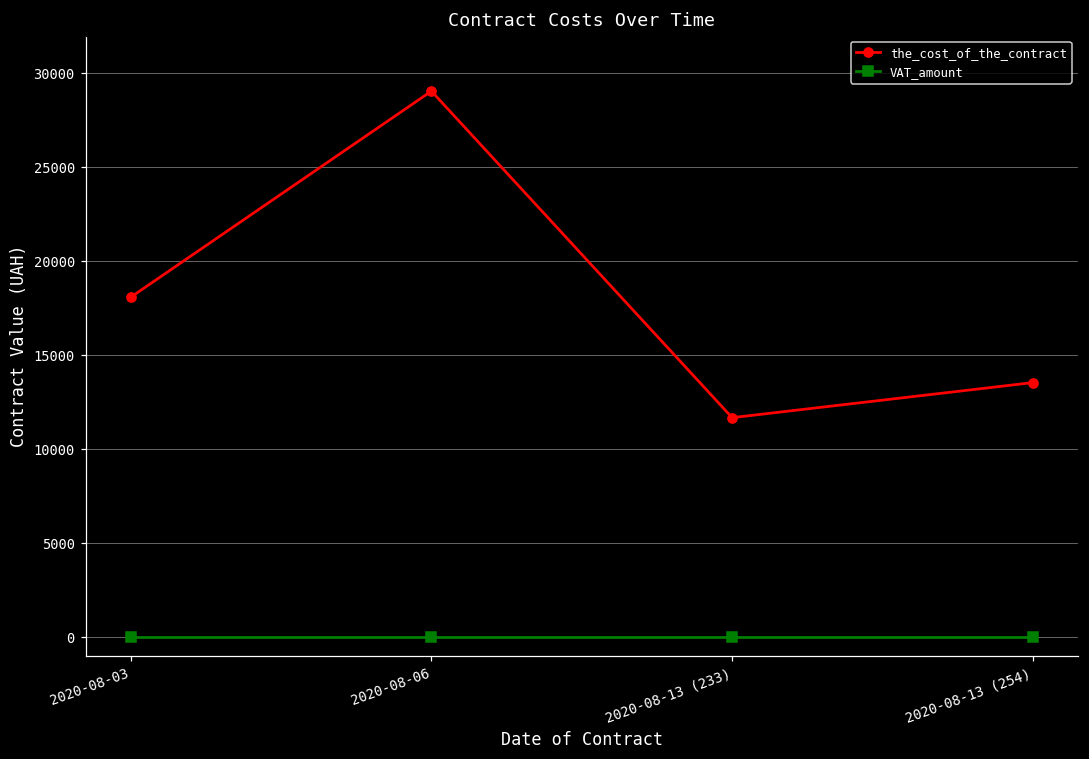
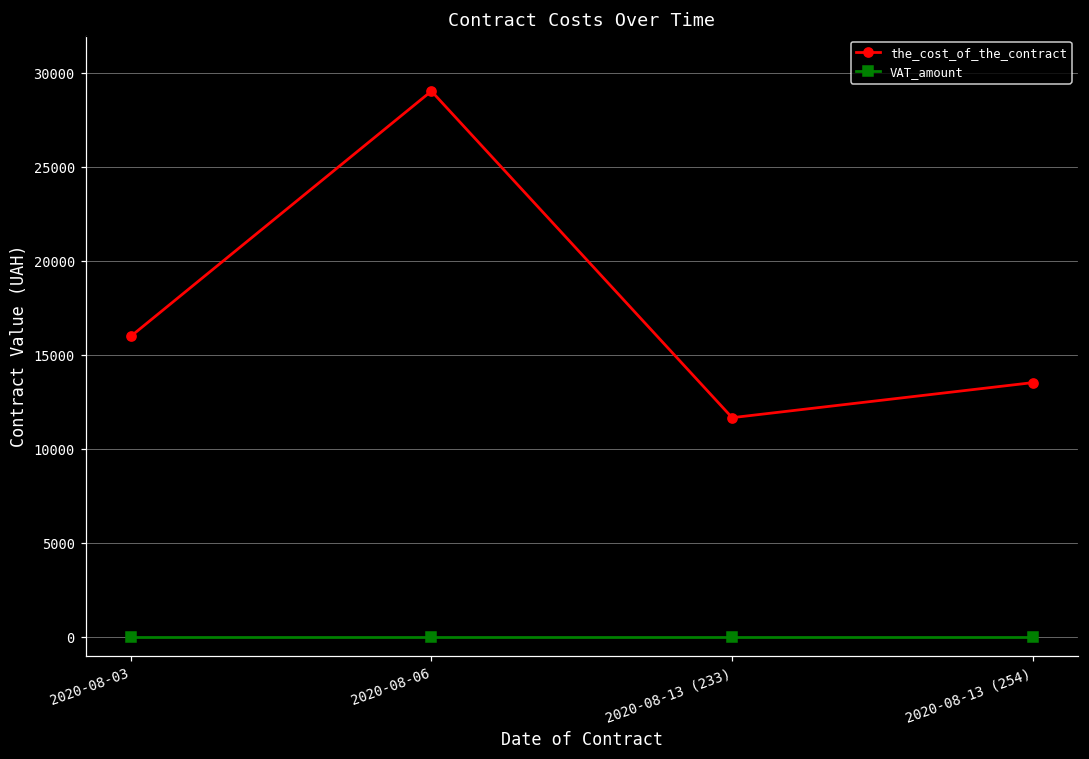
the_cost_of_the_contract, 2020-08-03: 18100 -> 16000
